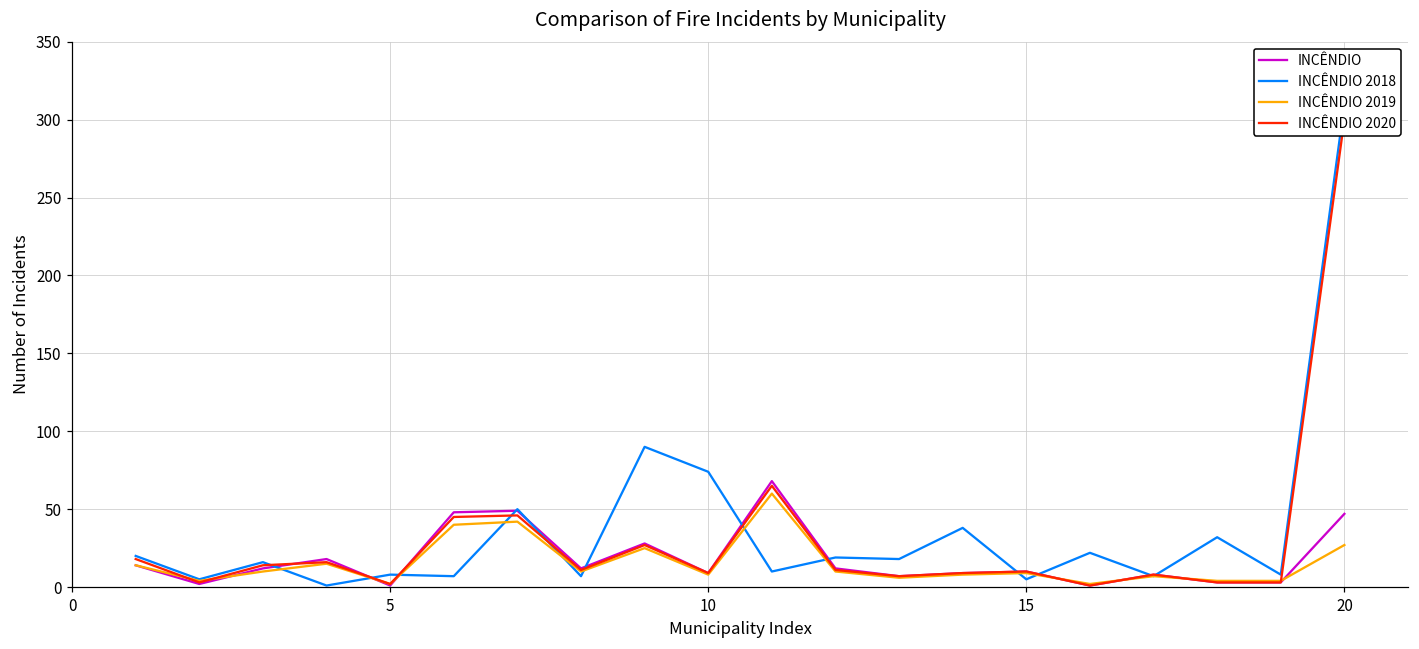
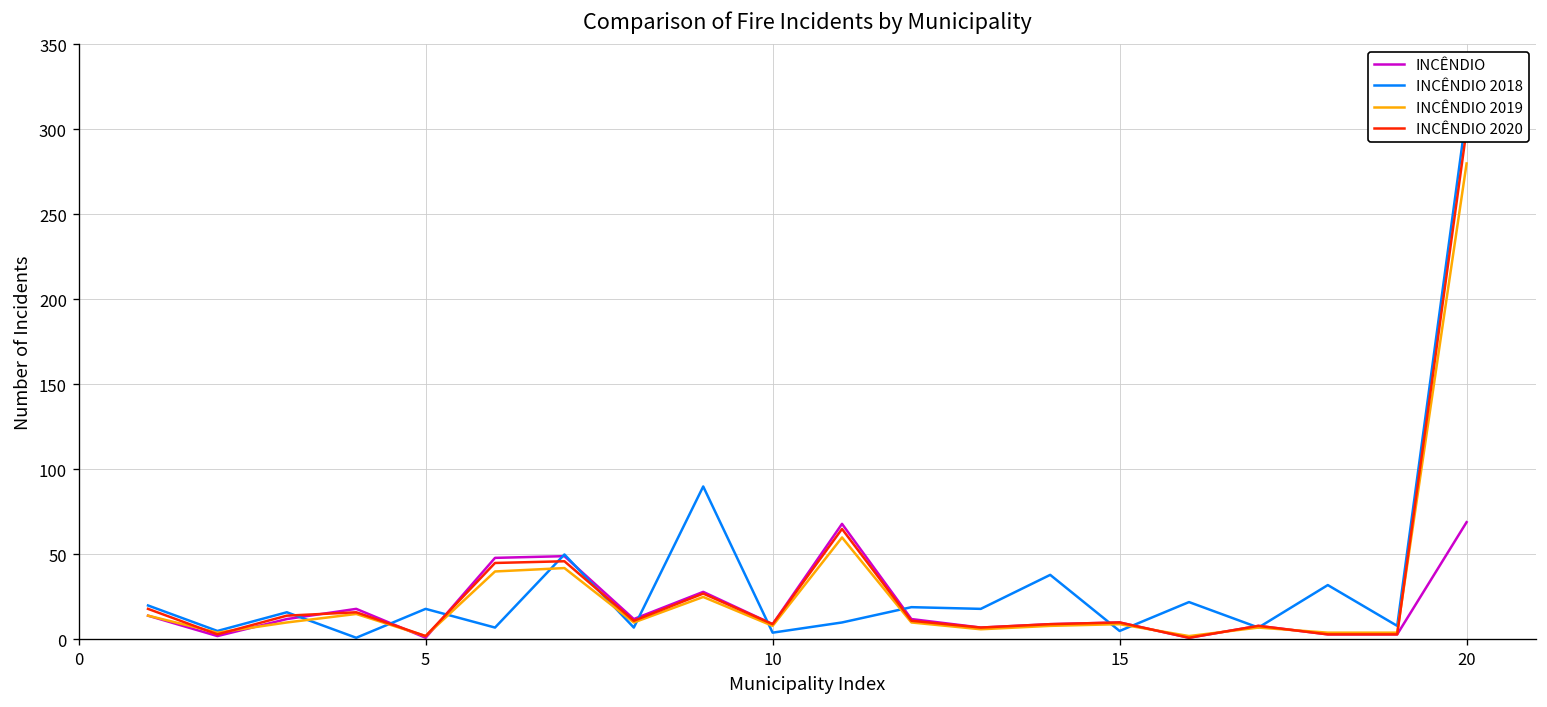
INCÊNDIO 2018, 5: 8 -> 18
INCÊNDIO 2018, 10: 74 -> 4
INCÊNDIO, 20: 47 -> 69
INCÊNDIO 2019, 20: 27 -> 280
